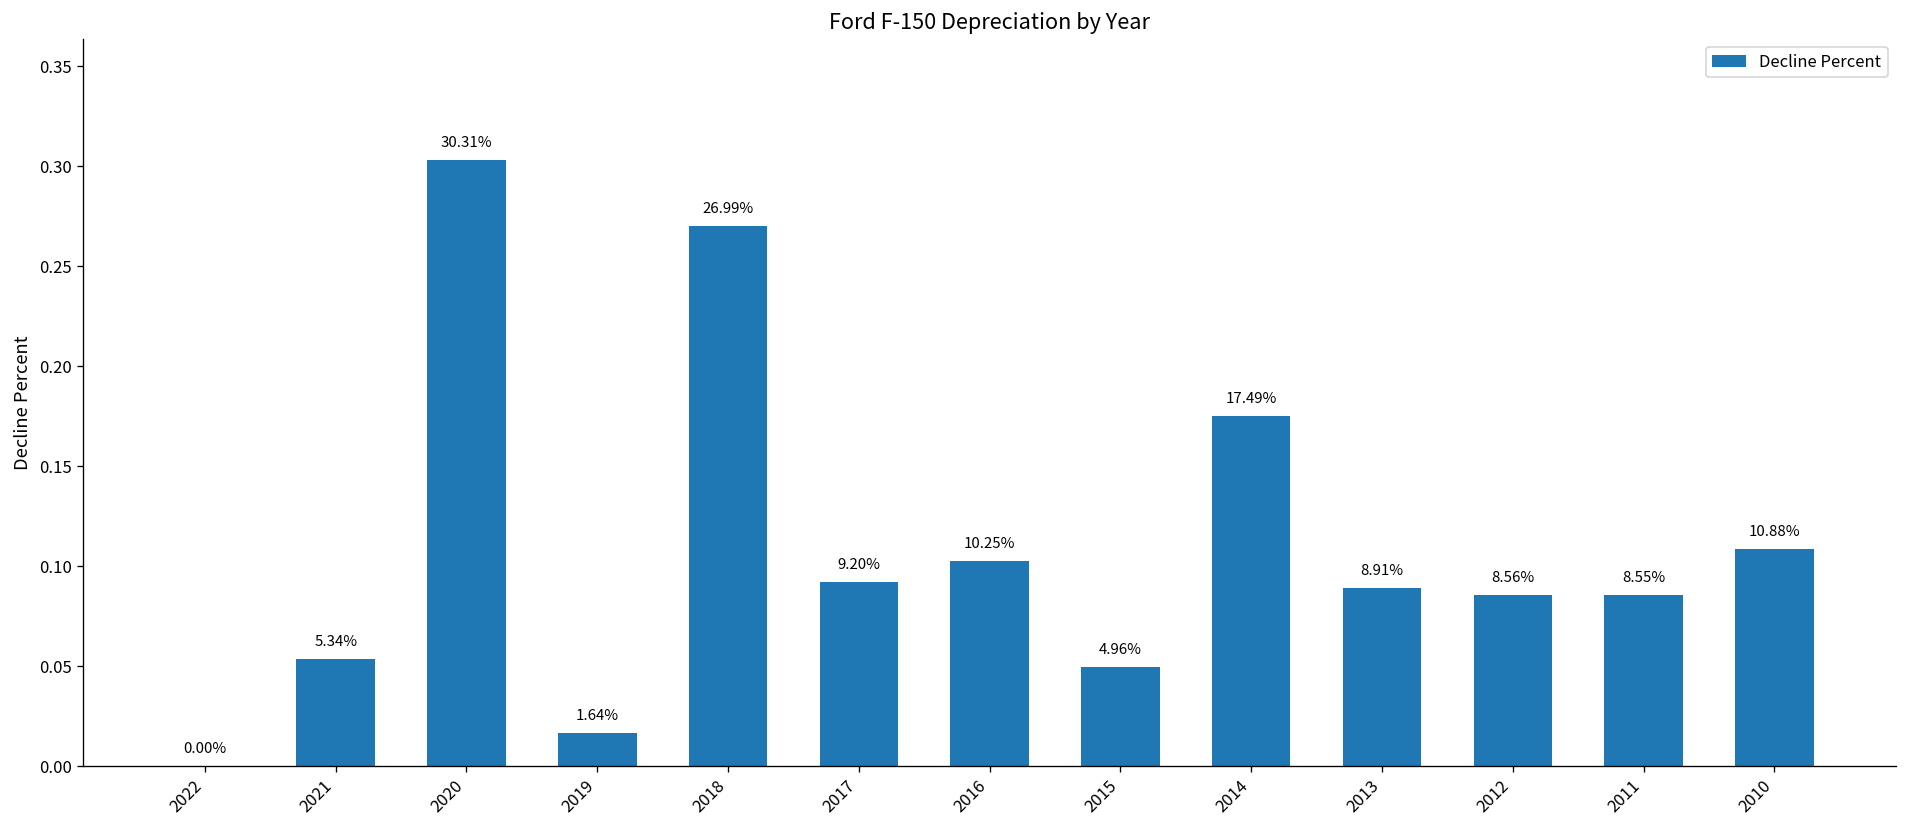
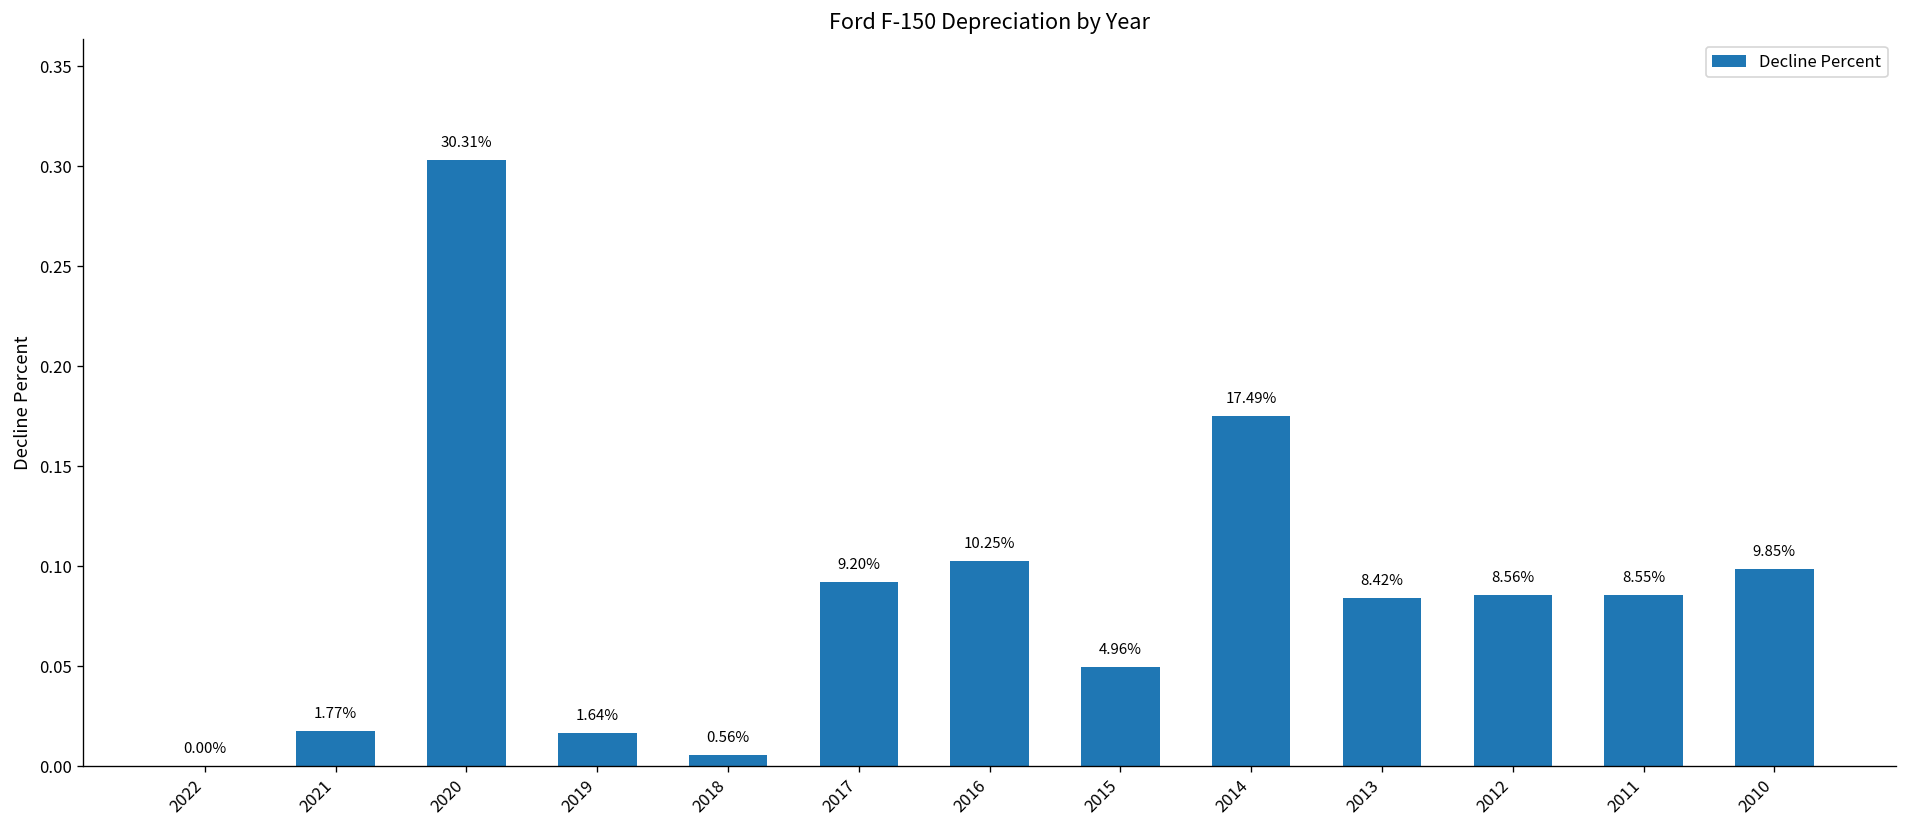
2021: 5.34% -> 1.77%
2018: 26.99% -> 0.56%
2013: 8.91% -> 8.42%
2010: 10.88% -> 9.85%
